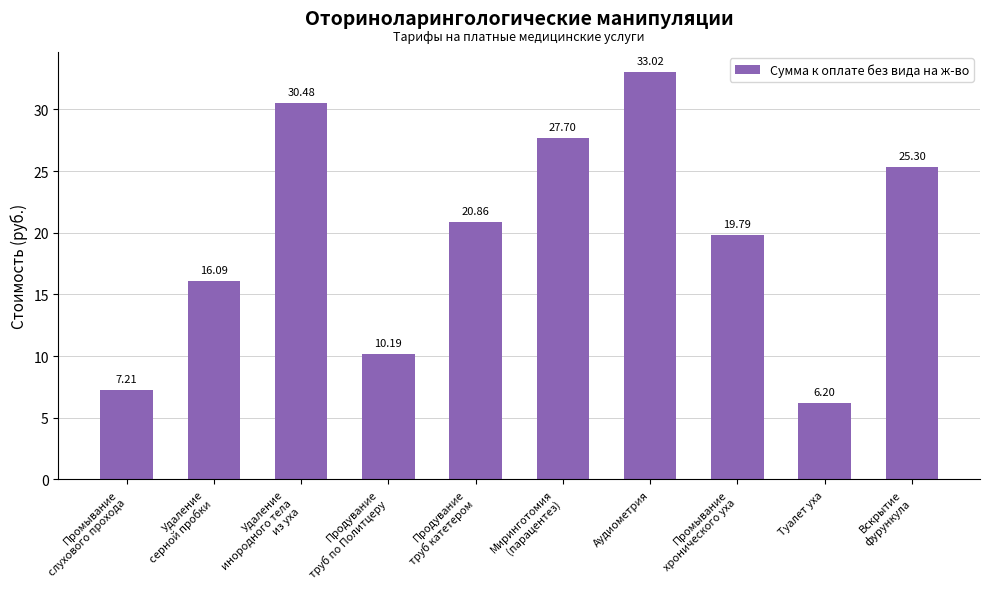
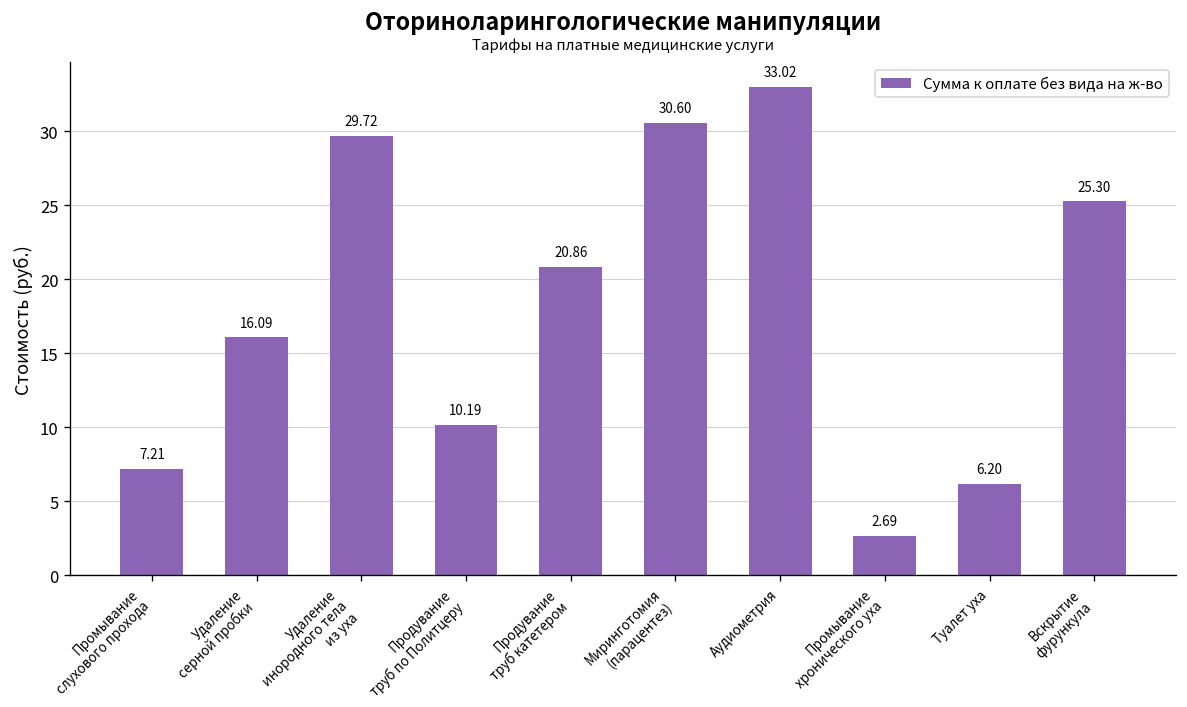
Удаление инородного тела из уха: 30.48 -> 29.72
Миринготомия (парацентез): 27.70 -> 30.60
Промывание хронического уха: 19.79 -> 2.69
